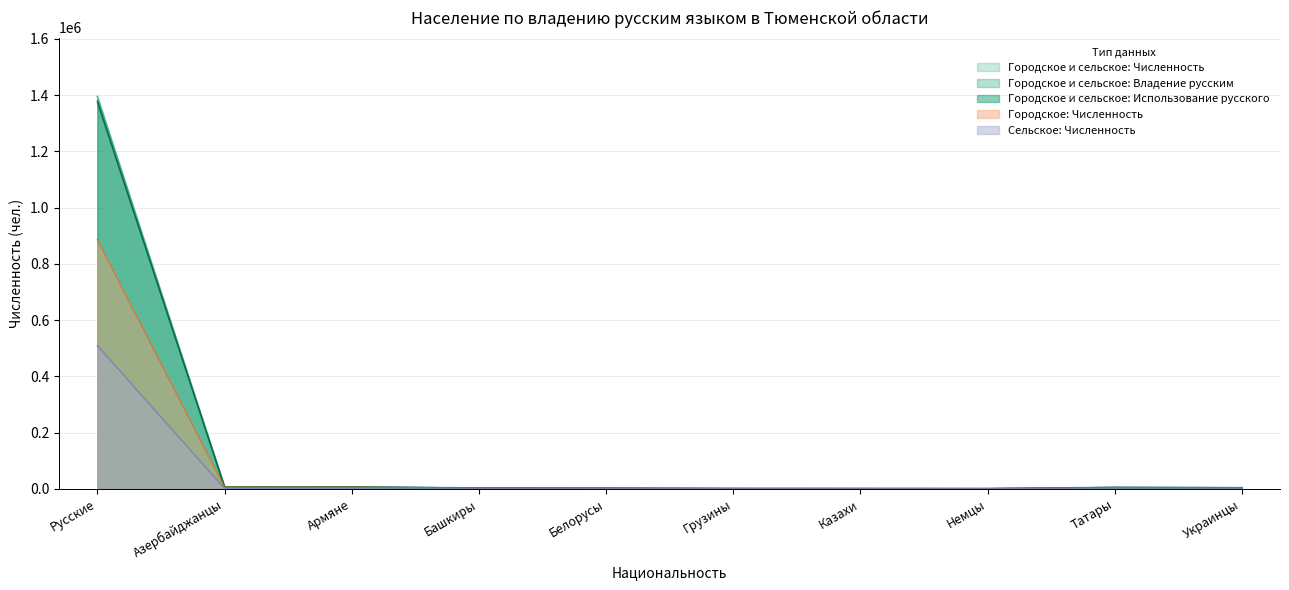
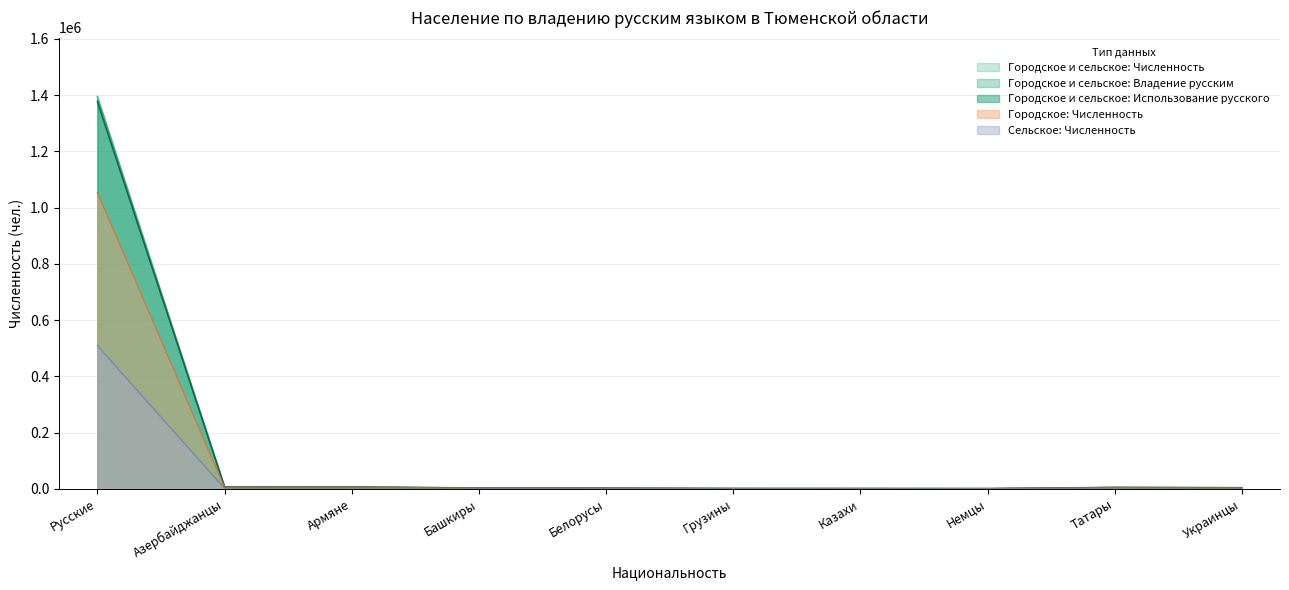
Городское: Численность, Русские: 890000 -> 1050000
